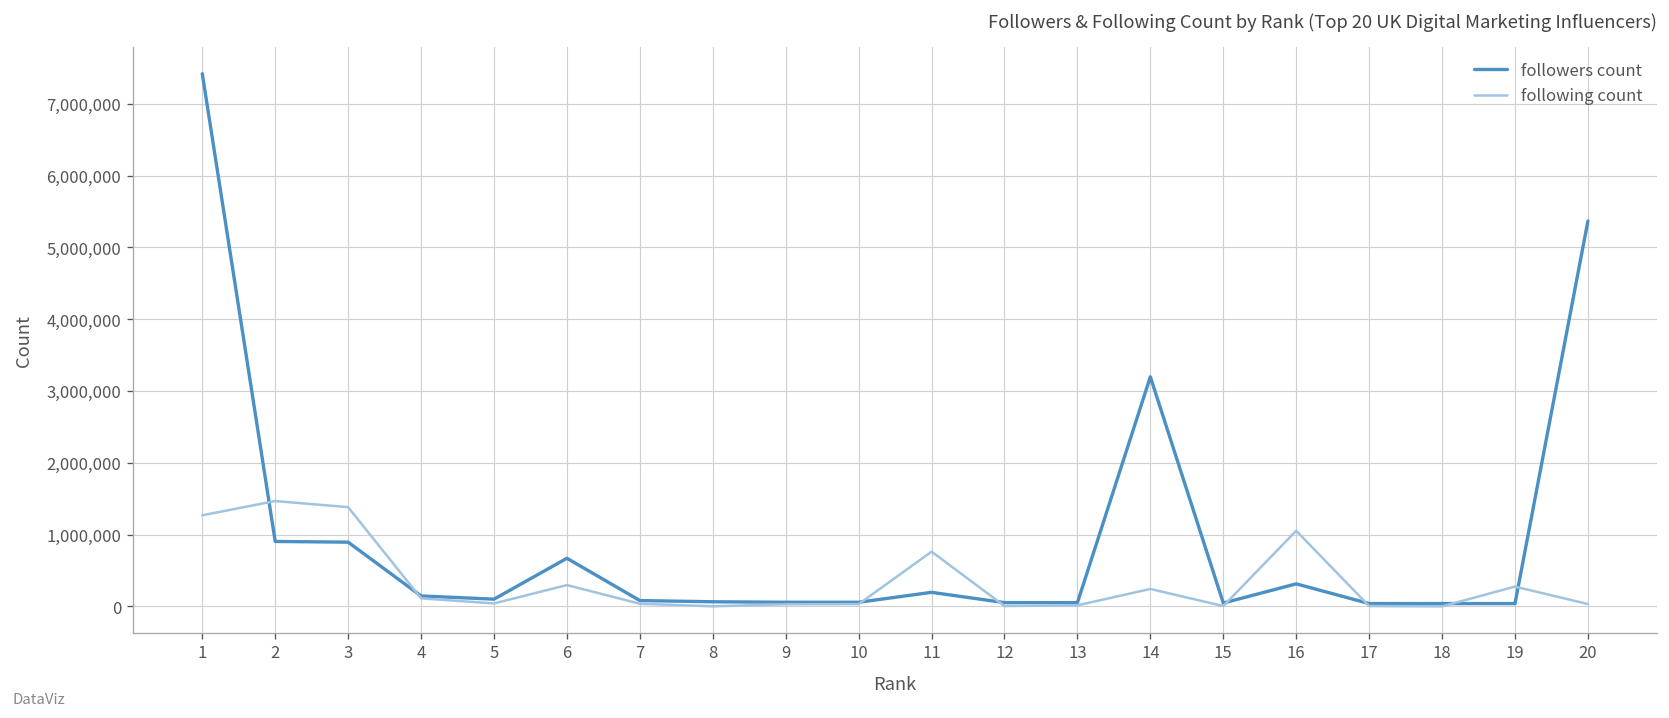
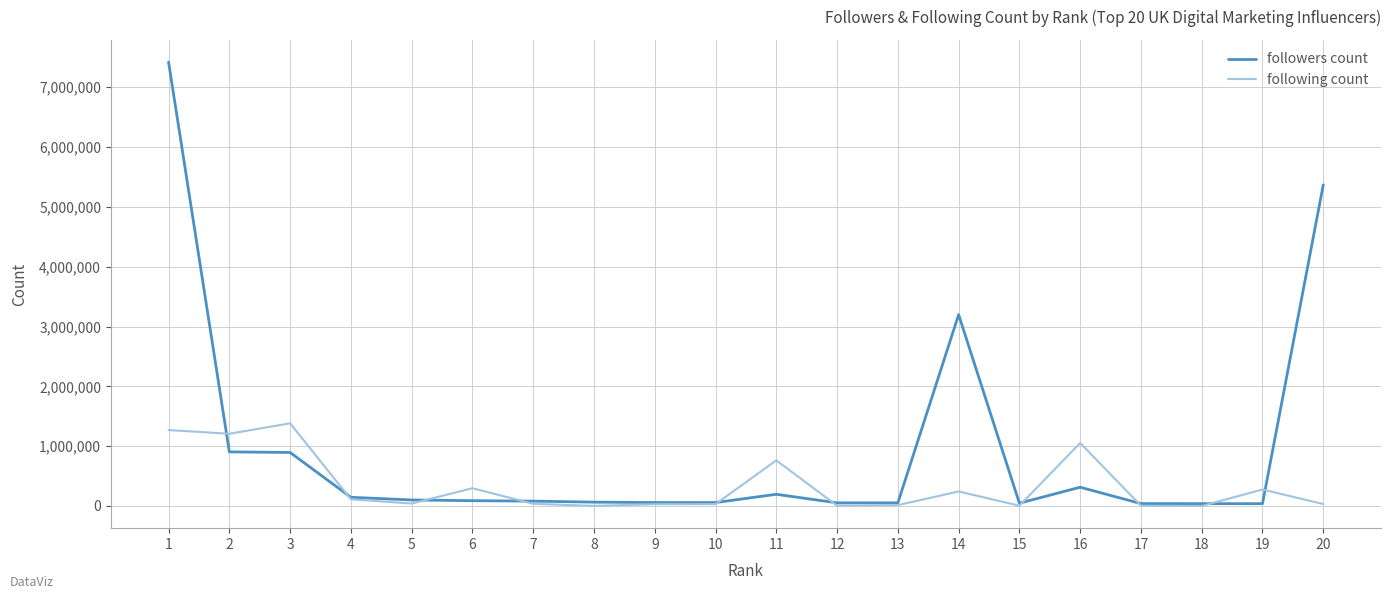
following count, 2: 1,500,000 -> 1,200,000
followers count, 6: 700,000 -> 100,000
